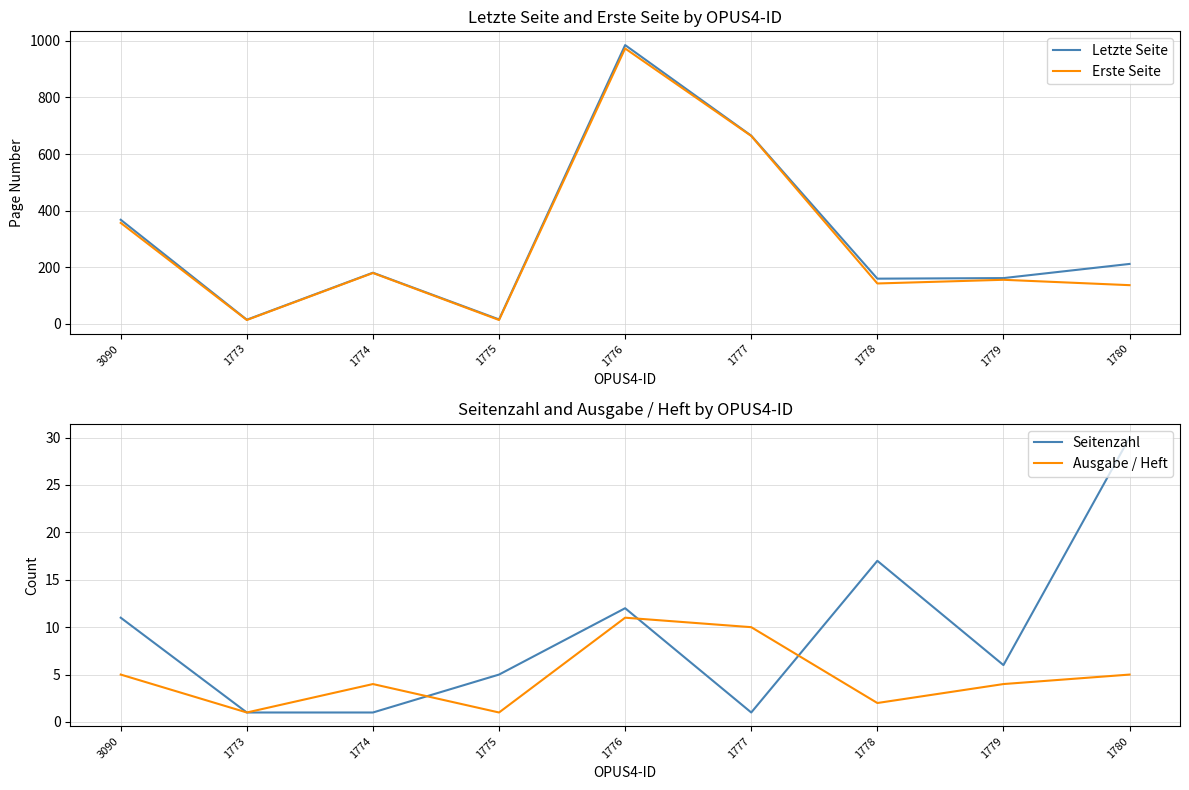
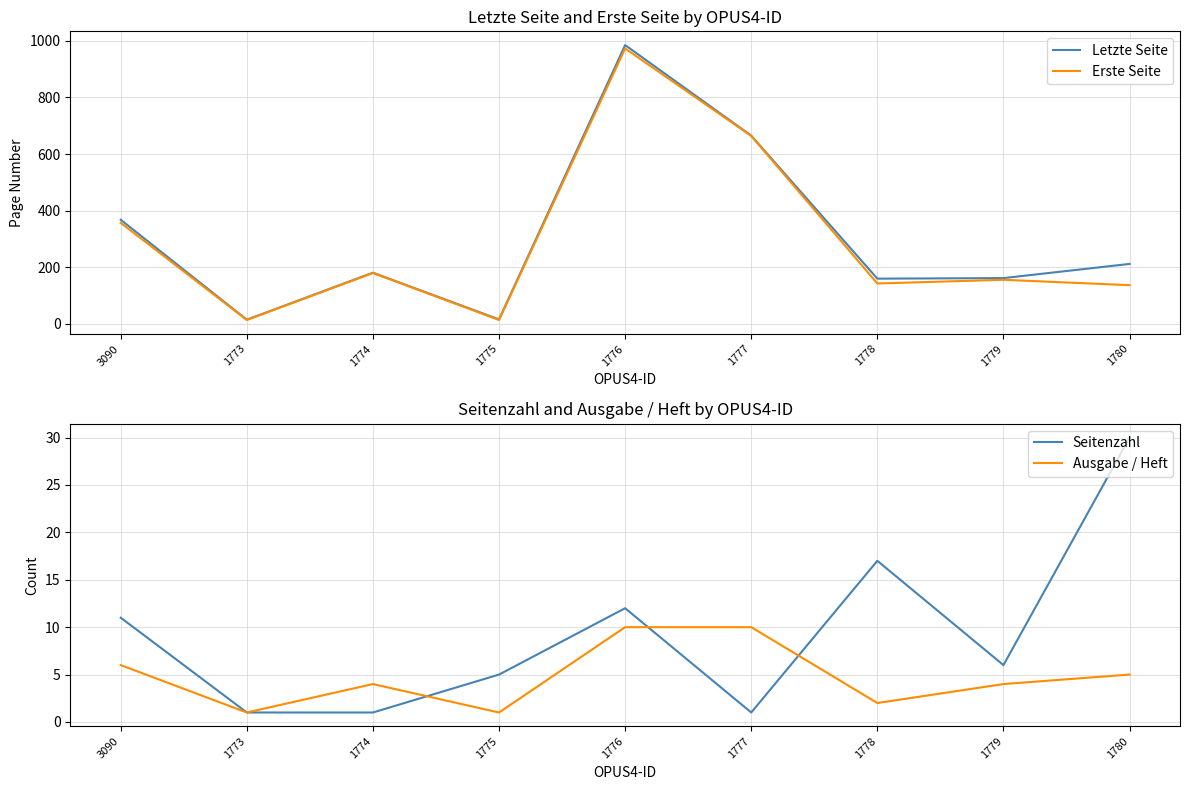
Seitenzahl and Ausgabe / Heft by OPUS4-ID, Ausgabe / Heft, 3090: 5 -> 6
Seitenzahl and Ausgabe / Heft by OPUS4-ID, Ausgabe / Heft, 1776: 11 -> 10
